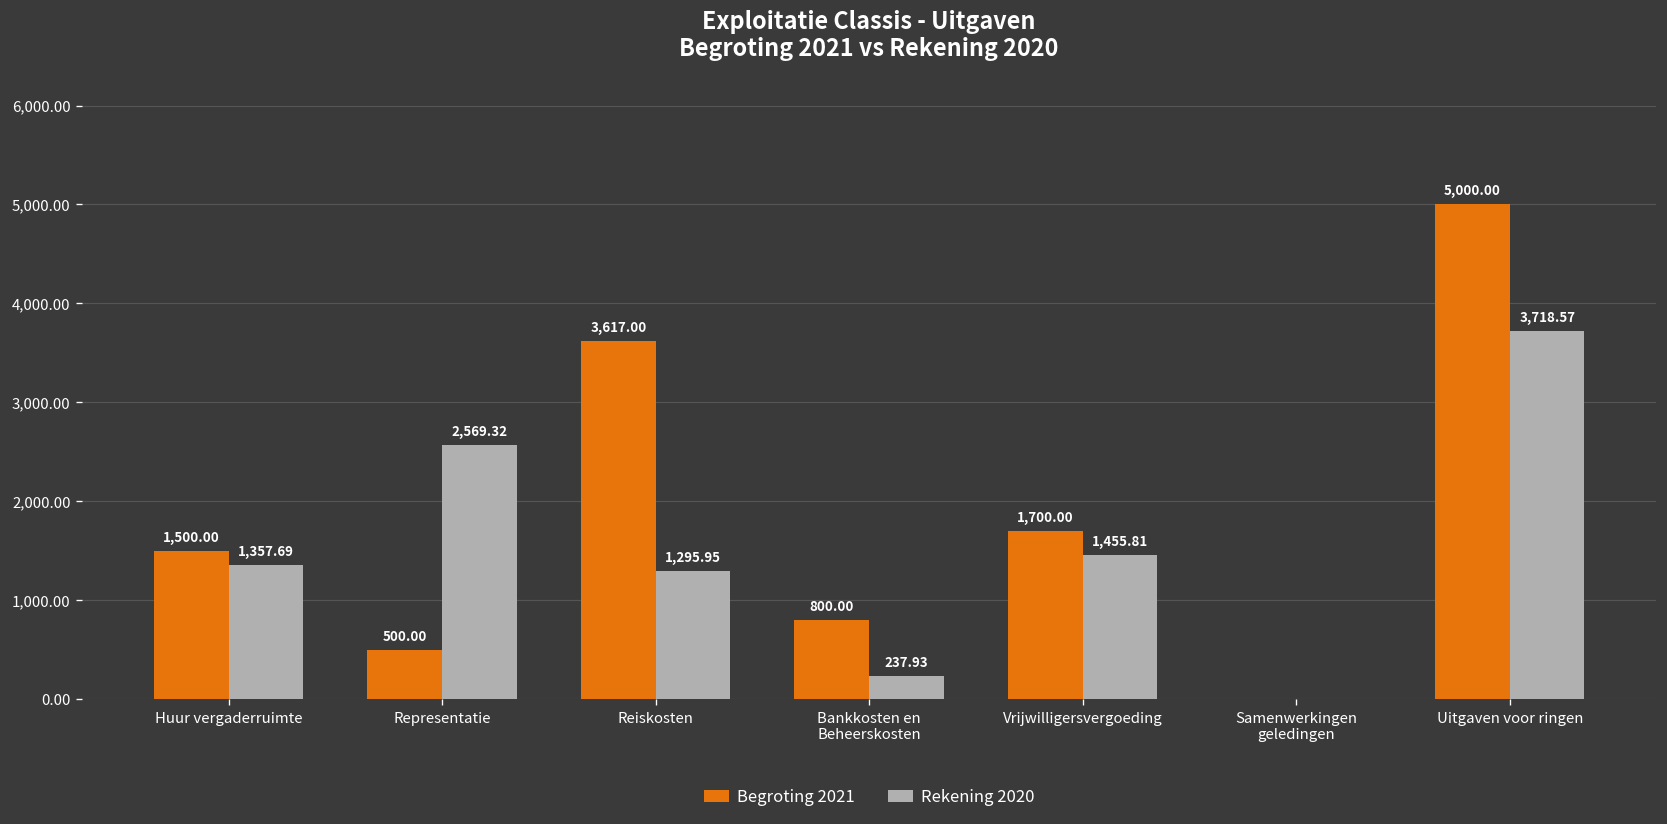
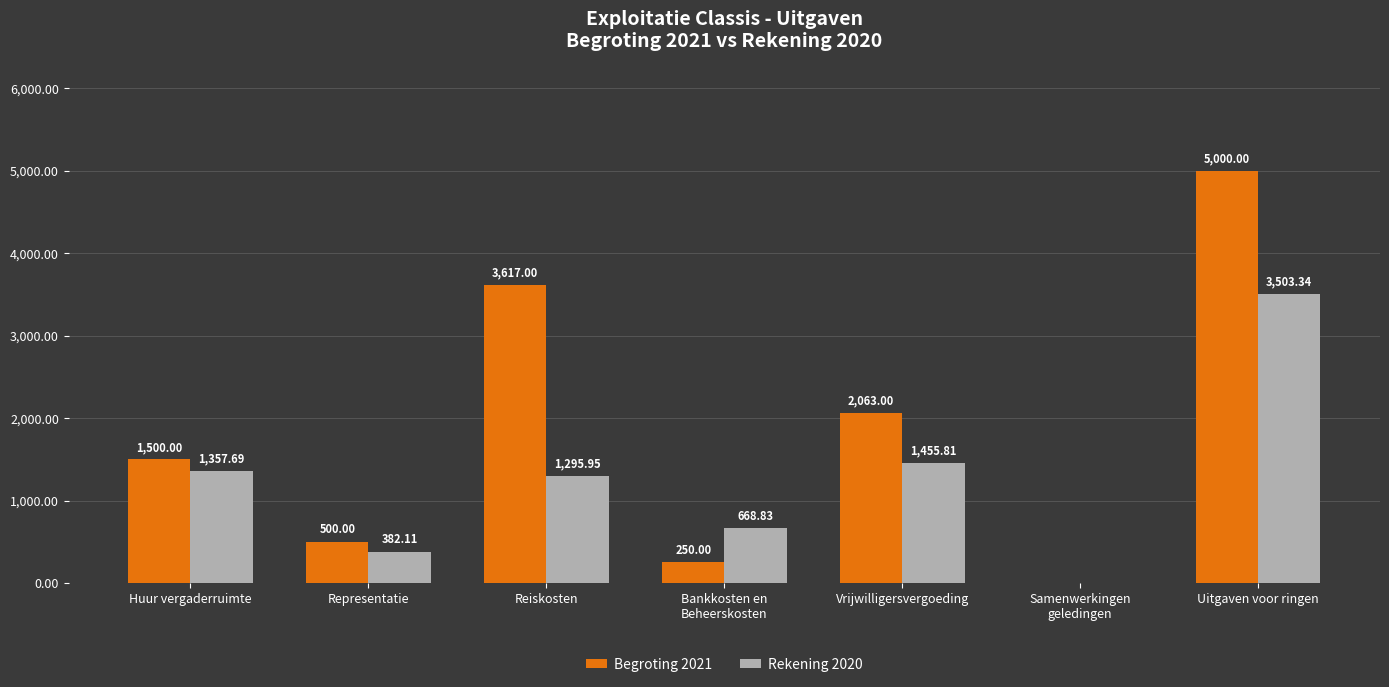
Rekening 2020, Representatie: 2,569.32 -> 382.11
Begroting 2021, Bankkosten en Beheerskosten: 800.00 -> 250.00
Rekening 2020, Bankkosten en Beheerskosten: 237.93 -> 668.83
Begroting 2021, Vrijwilligersvergoeding: 1,700.00 -> 2,063.00
Rekening 2020, Uitgaven voor ringen: 3,718.57 -> 3,503.34
